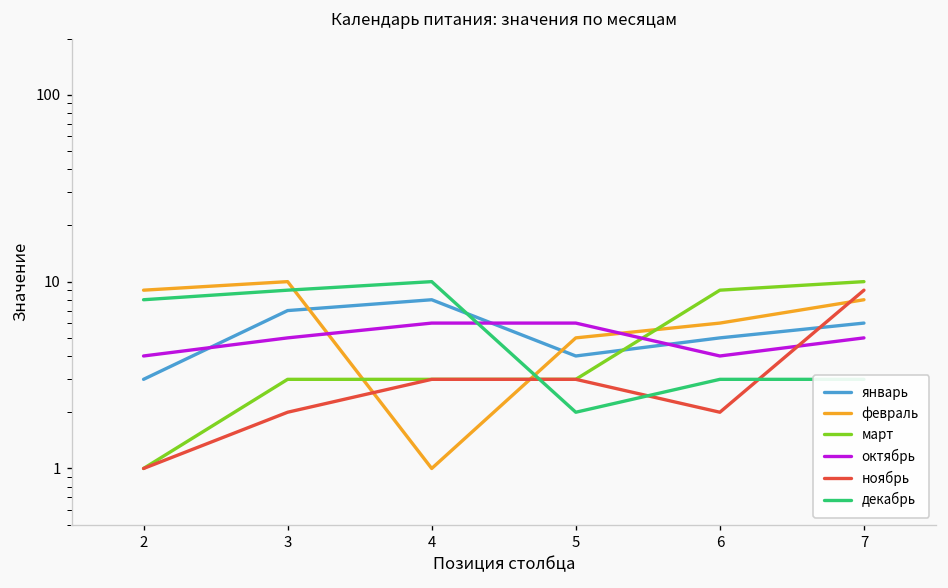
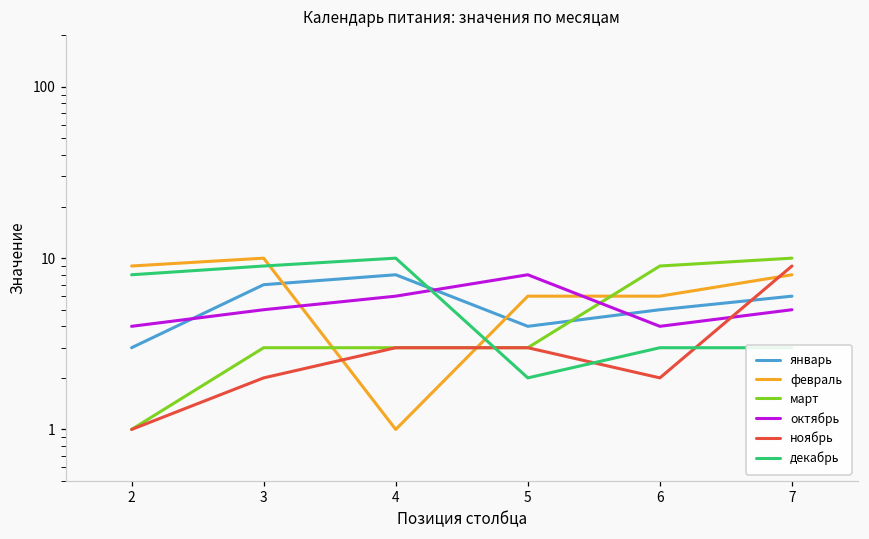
февраль, 5: 5 -> 6
октябрь, 5: 6 -> 8
